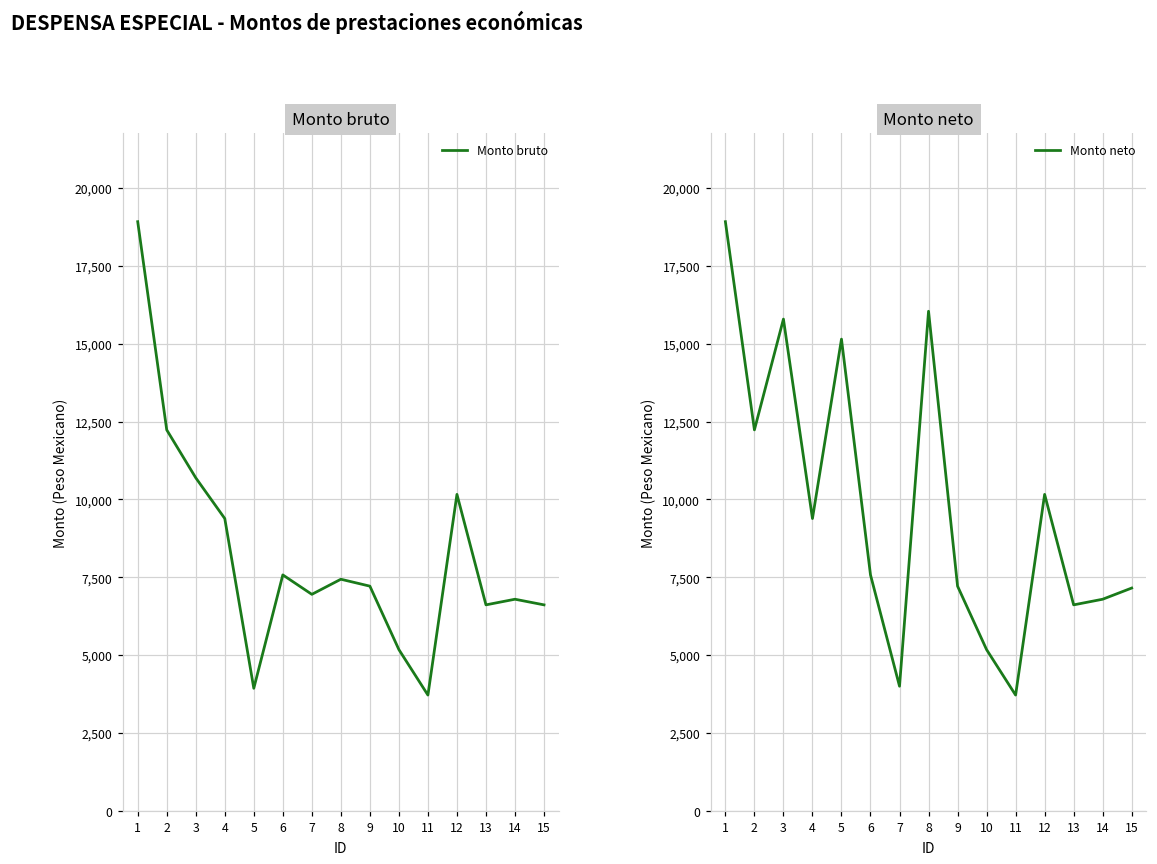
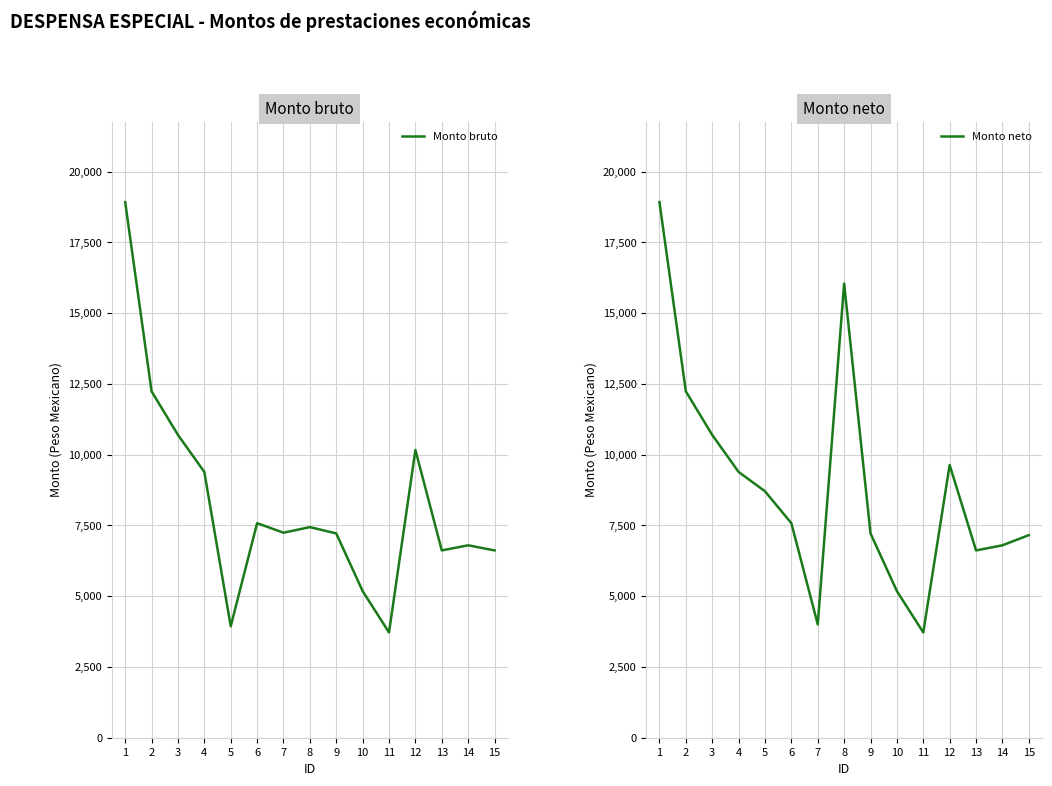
Monto bruto, 7: 7,000 -> 7,200
Monto neto, 3: 15,800 -> 10,700
Monto neto, 5: 15,200 -> 8,700
Monto neto, 12: 10,200 -> 9,600
